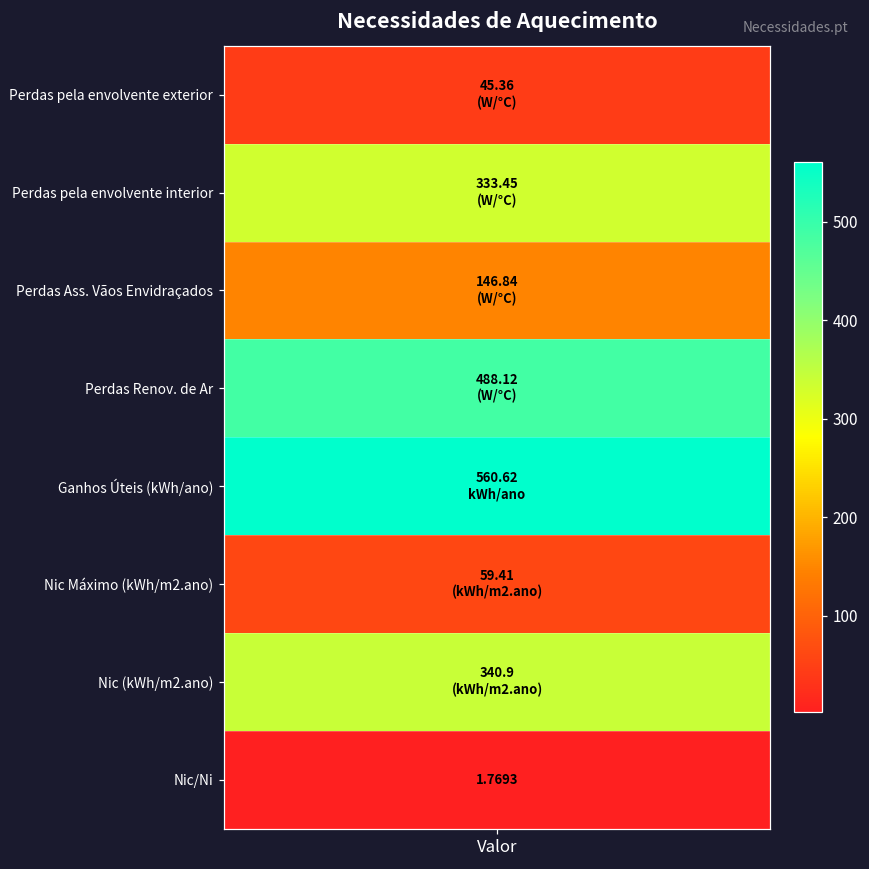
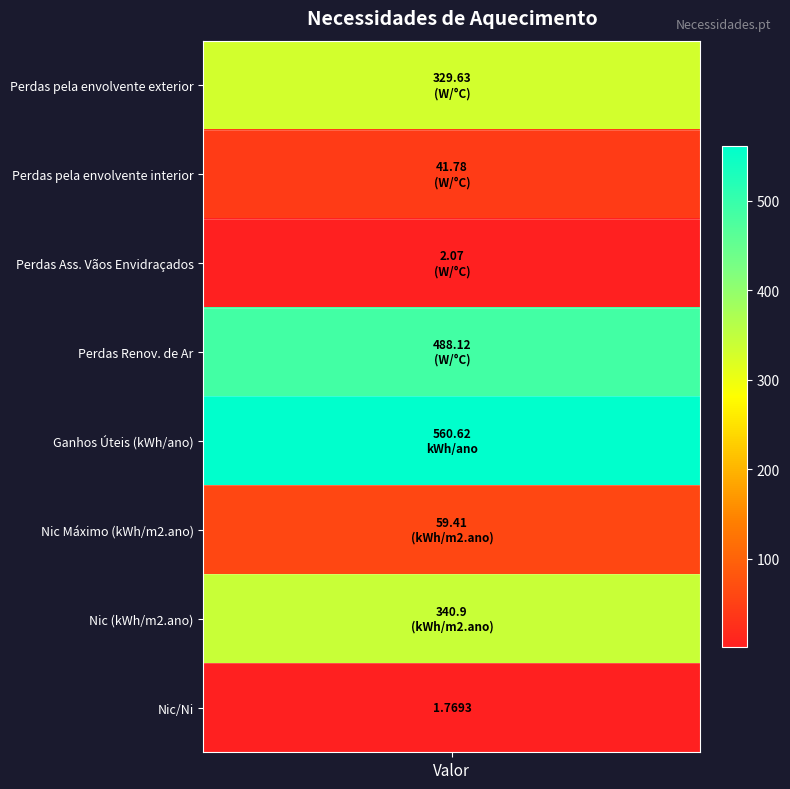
Perdas pela envolvente exterior, Valor: 45.36 -> 329.63
Perdas pela envolvente interior, Valor: 333.45 -> 41.78
Perdas Ass. Vãos Envidraçados, Valor: 146.84 -> 2.07
